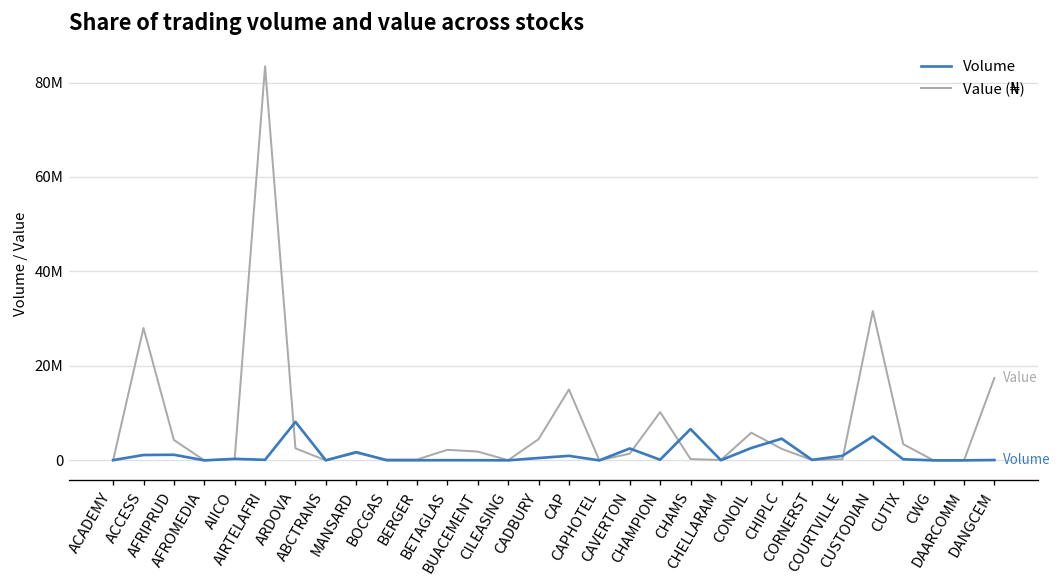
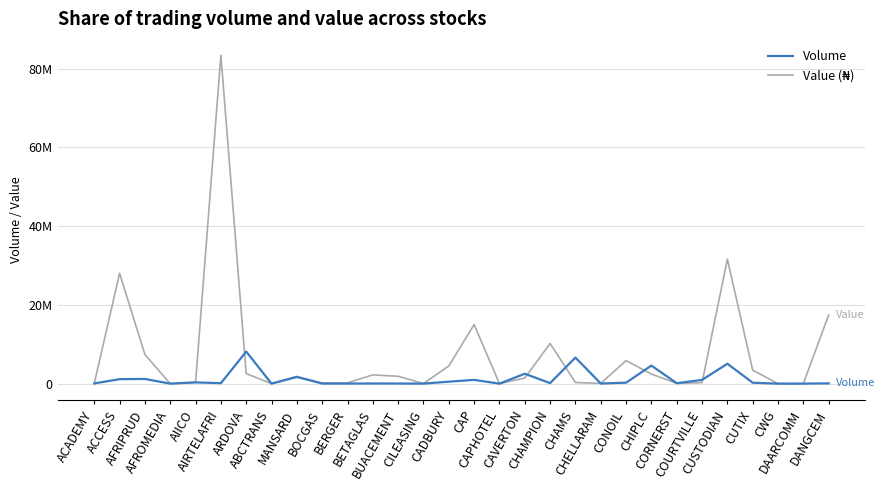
Value (₦), AFRIPRUD: 4000000 -> 7000000
Volume, CONOIL: 3000000 -> 0
